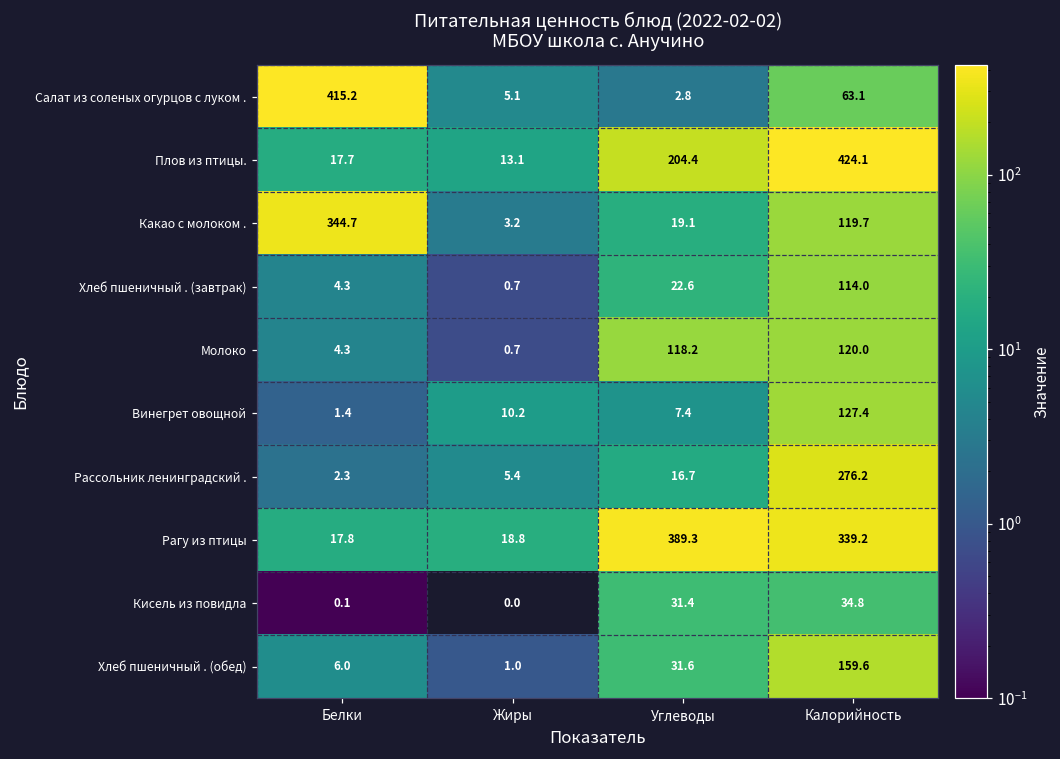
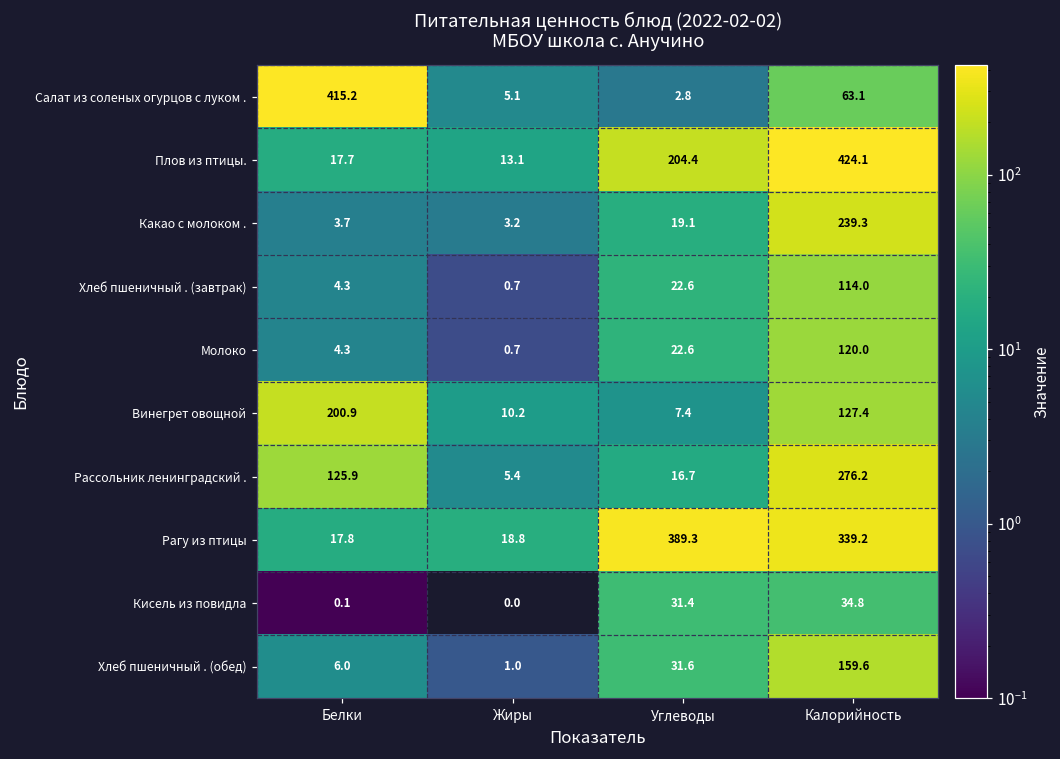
Какао с молоком ., Белки: 344.7 -> 3.7
Какао с молоком ., Калорийность: 119.7 -> 239.3
Молоко, Углеводы: 118.2 -> 22.6
Винегрет овощной, Белки: 1.4 -> 200.9
Рассольник ленинградский ., Белки: 2.3 -> 125.9
